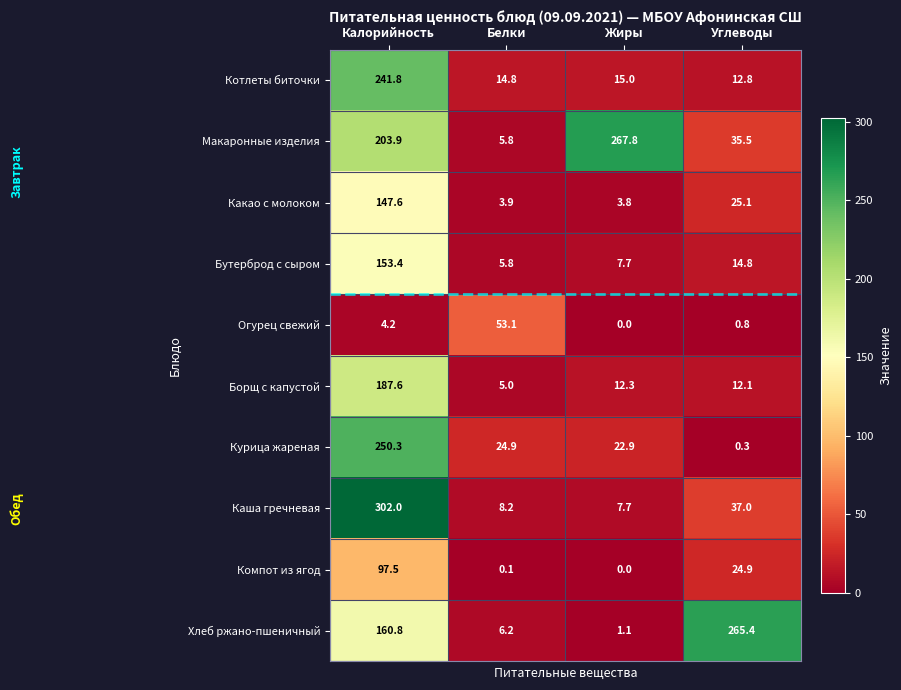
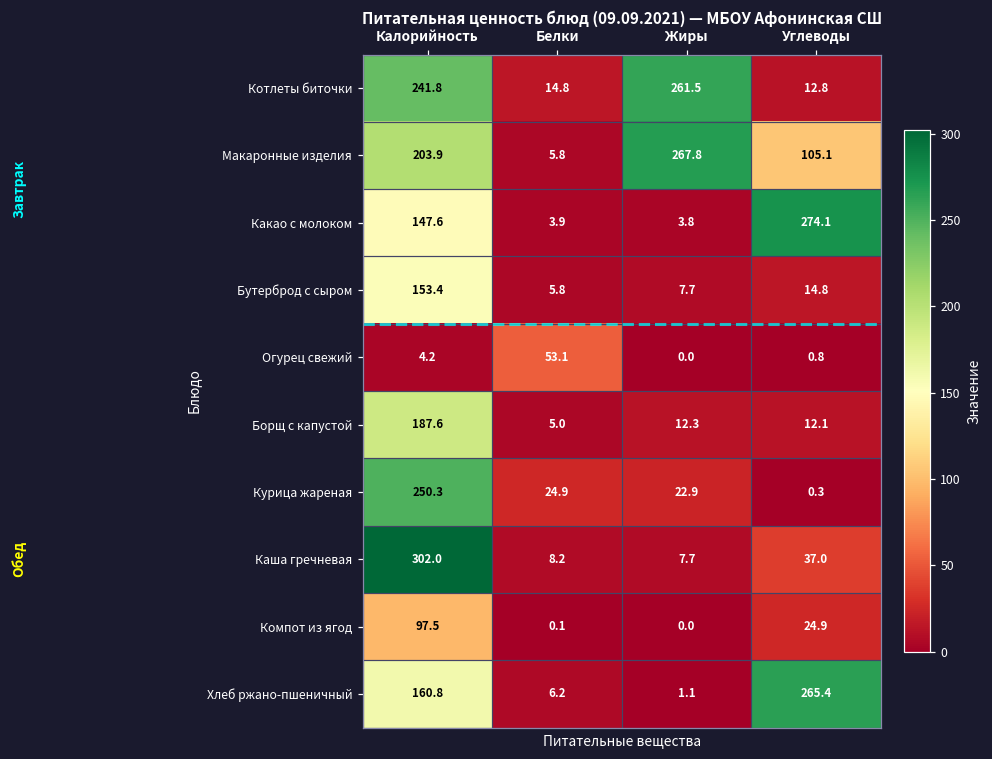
Котлеты биточки, Жиры: 15.0 -> 261.5
Макаронные изделия, Углеводы: 35.5 -> 105.1
Какао с молоком, Углеводы: 25.1 -> 274.1
